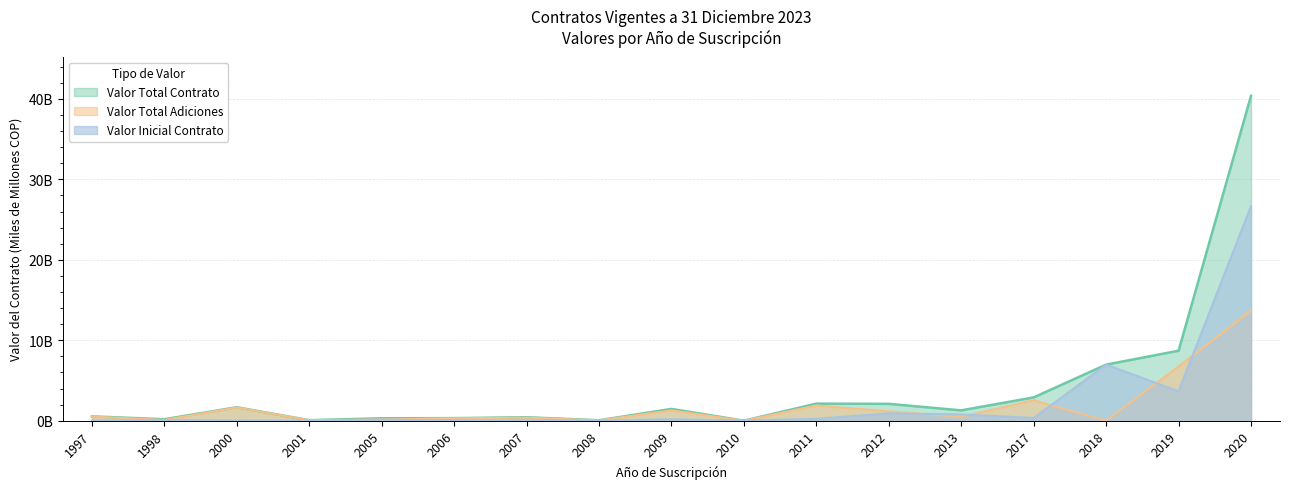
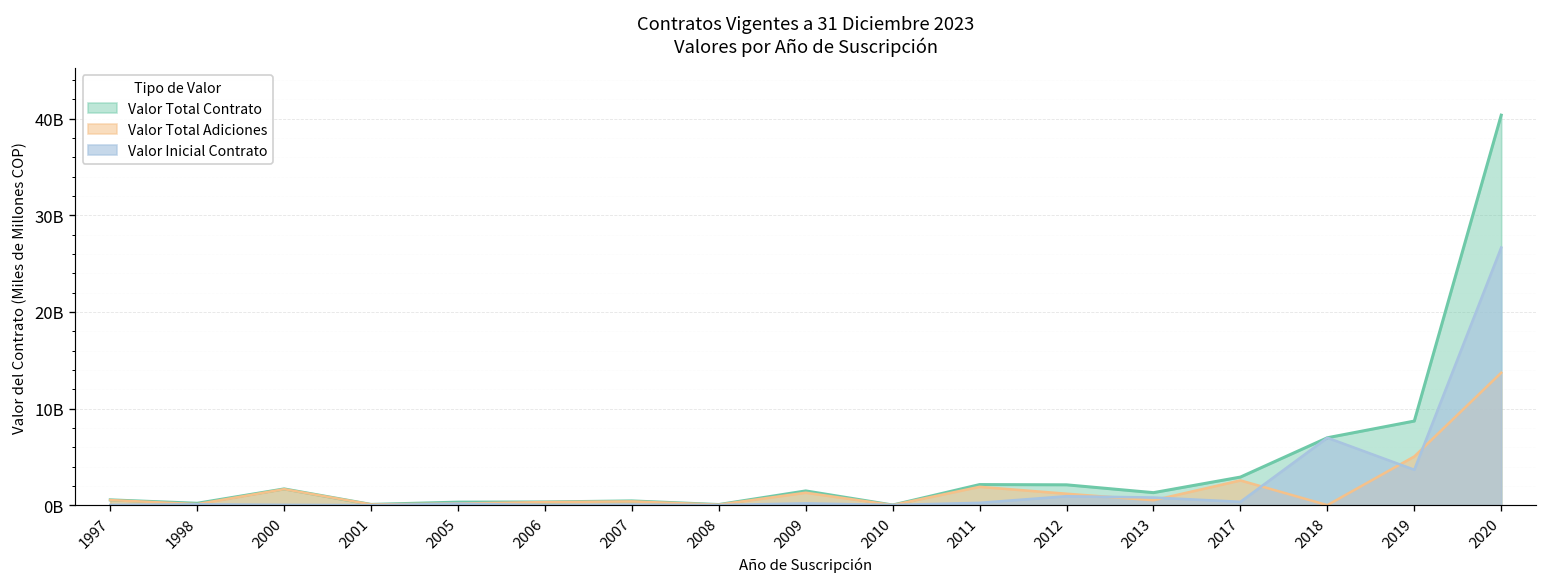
Valor Total Adiciones, 2019: 7000000000 -> 5000000000
